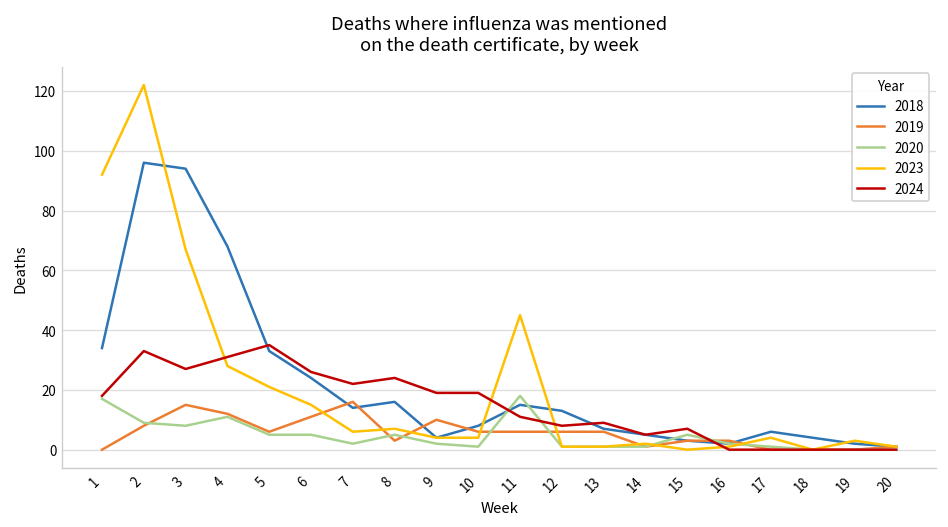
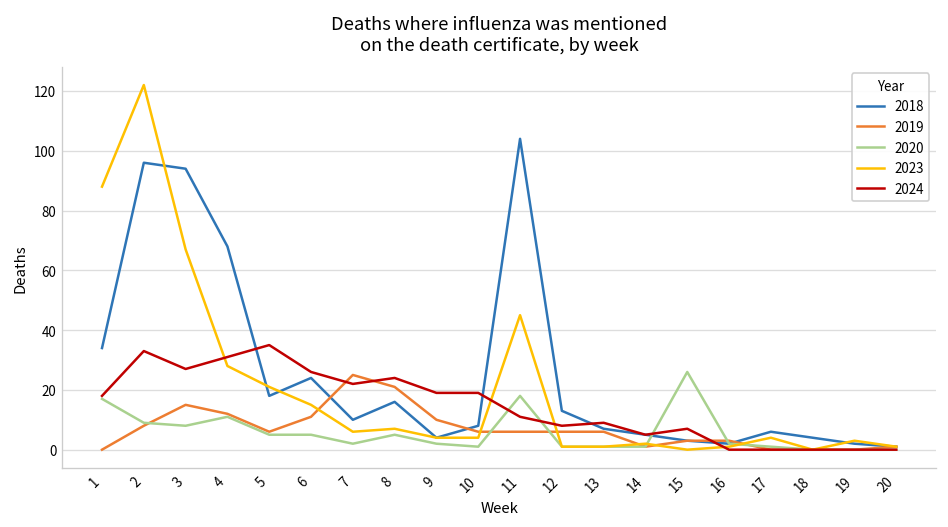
2023, 1: 92 -> 88
2018, 5: 33 -> 18
2018, 7: 14 -> 10
2019, 7: 16 -> 25
2019, 8: 3 -> 21
2018, 11: 15 -> 104
2020, 15: 5 -> 26
